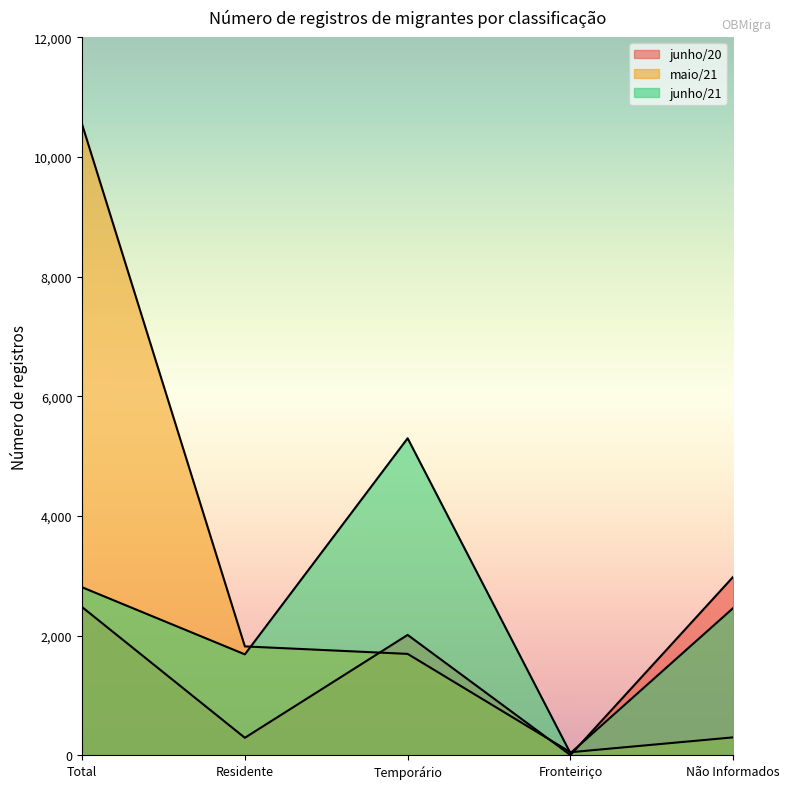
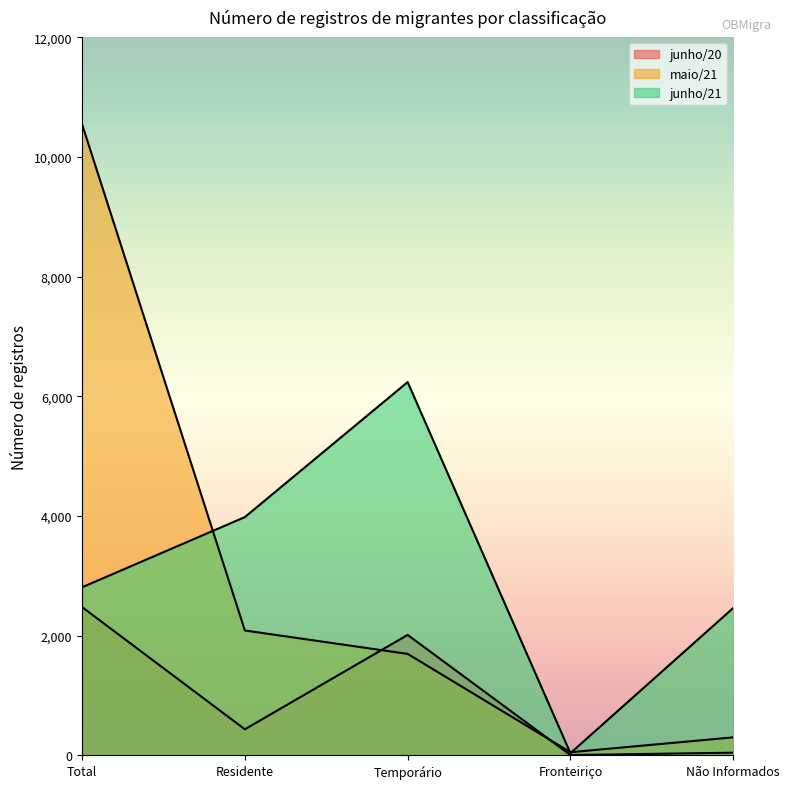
junho/20, Residente: 300 -> 400
maio/21, Residente: 1,800 -> 2,100
junho/21, Residente: 1,700 -> 4,000
junho/21, Temporário: 5,300 -> 6,200
junho/20, Não Informados: 3,000 -> 0
